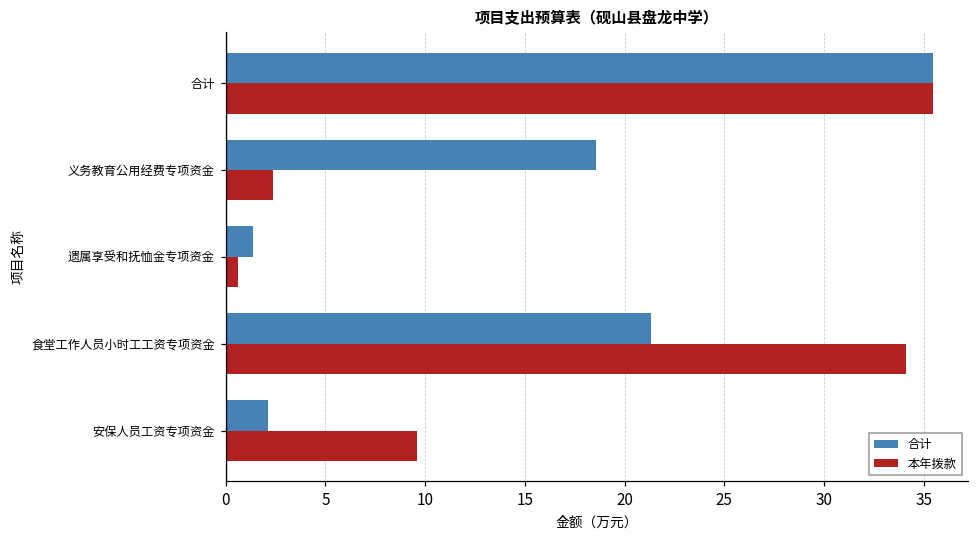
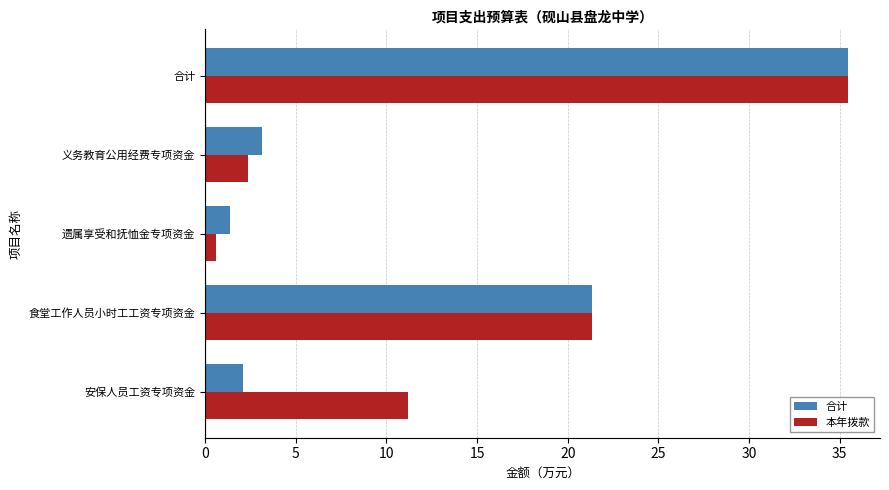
合计, 义务教育公用经费专项资金: 18.6 -> 3.2
本年拨款, 食堂工作人员小时工工资专项资金: 34.1 -> 21.3
本年拨款, 安保人员工资专项资金: 9.6 -> 11.2
